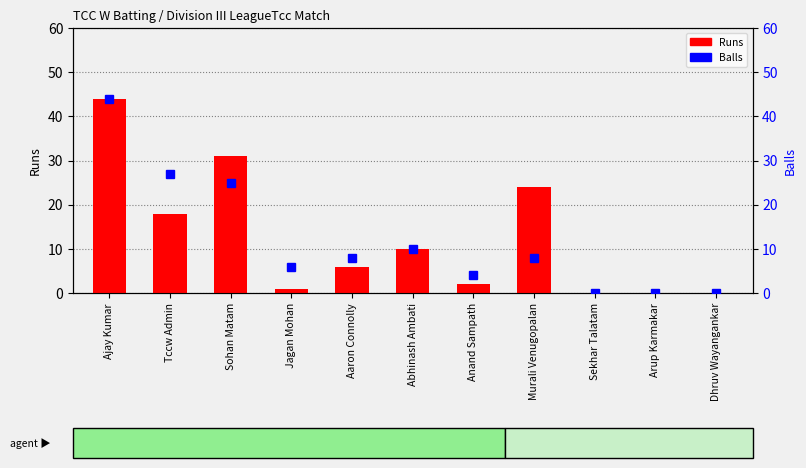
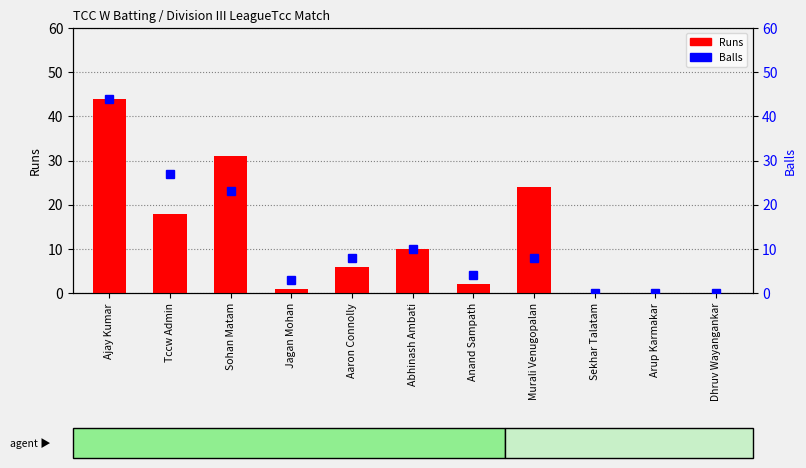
Balls, Sohan Matam: 25 -> 23
Balls, Jagan Mohan: 6 -> 3
